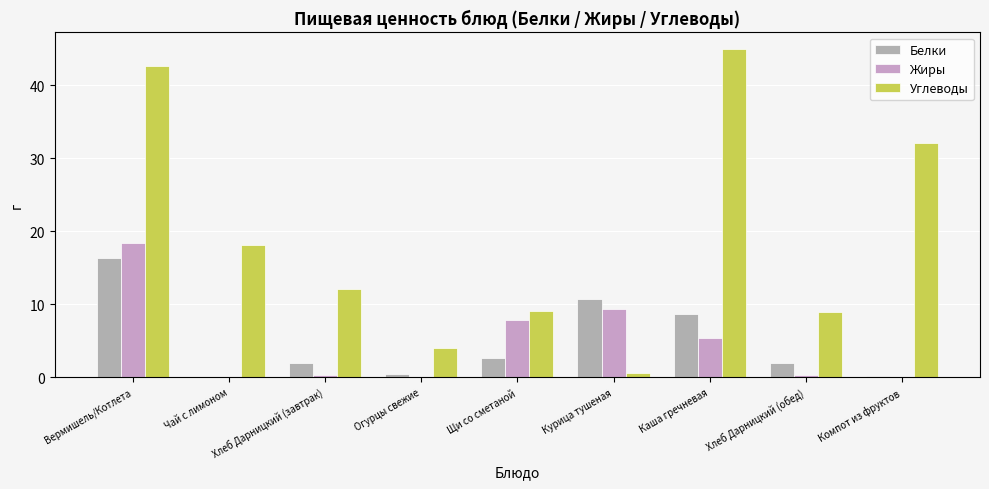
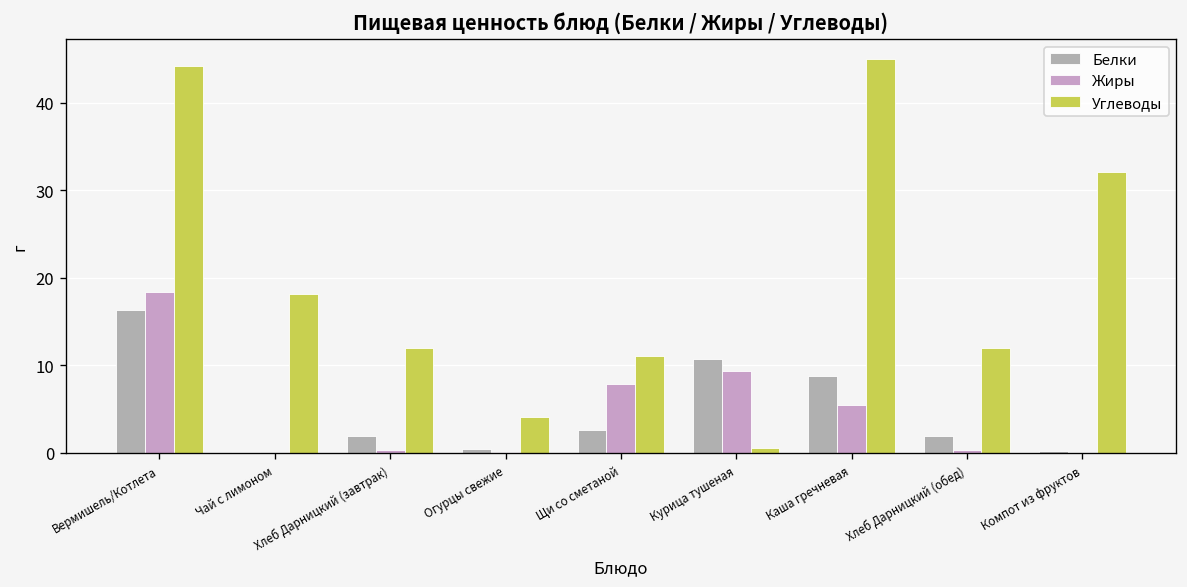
Углеводы, Вермишель/Котлета: 43 -> 44
Углеводы, Щи со сметаной: 9 -> 11
Углеводы, Хлеб Дарницкий (обед): 9 -> 12
